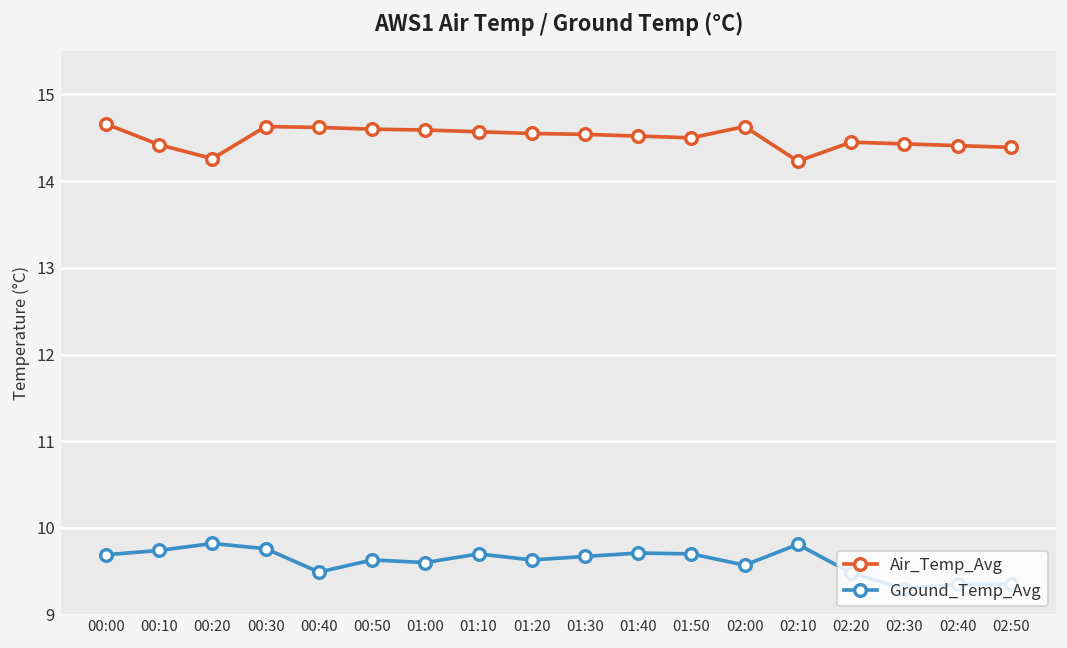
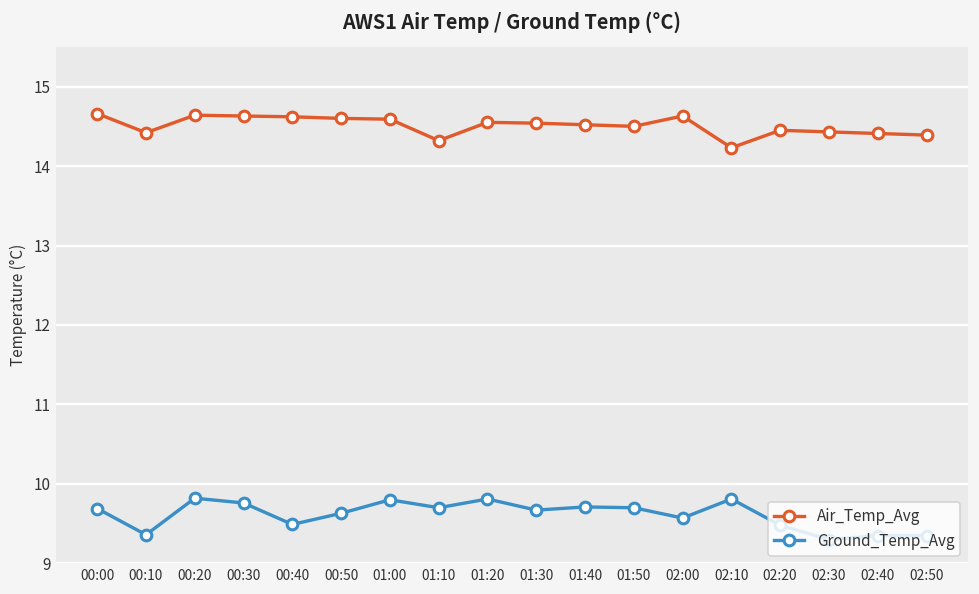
Ground_Temp_Avg, 00:10: 9.7 -> 9.4
Air_Temp_Avg, 00:20: 14.3 -> 14.6
Ground_Temp_Avg, 01:00: 9.6 -> 9.8
Air_Temp_Avg, 01:10: 14.6 -> 14.3
Ground_Temp_Avg, 01:20: 9.6 -> 9.8
